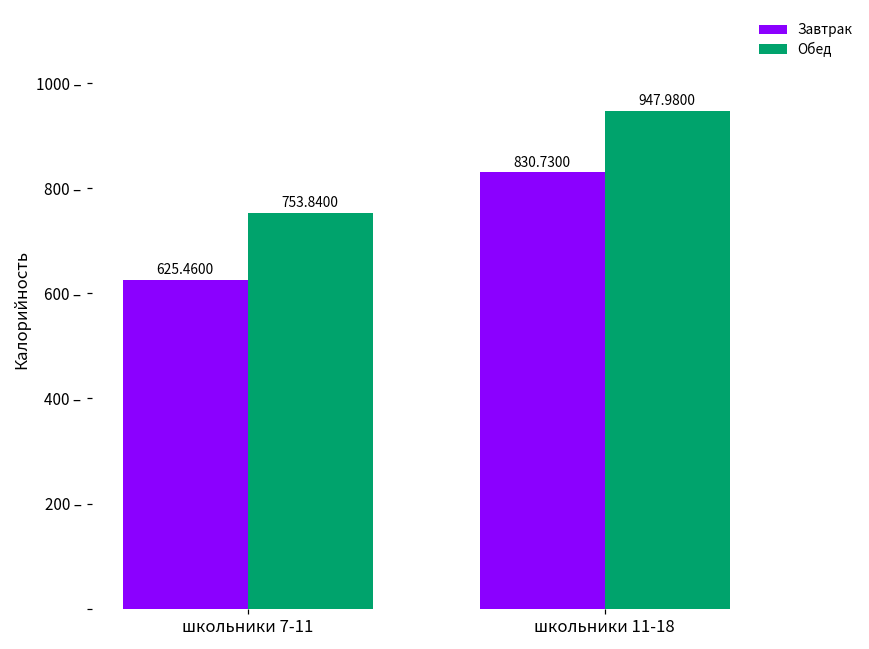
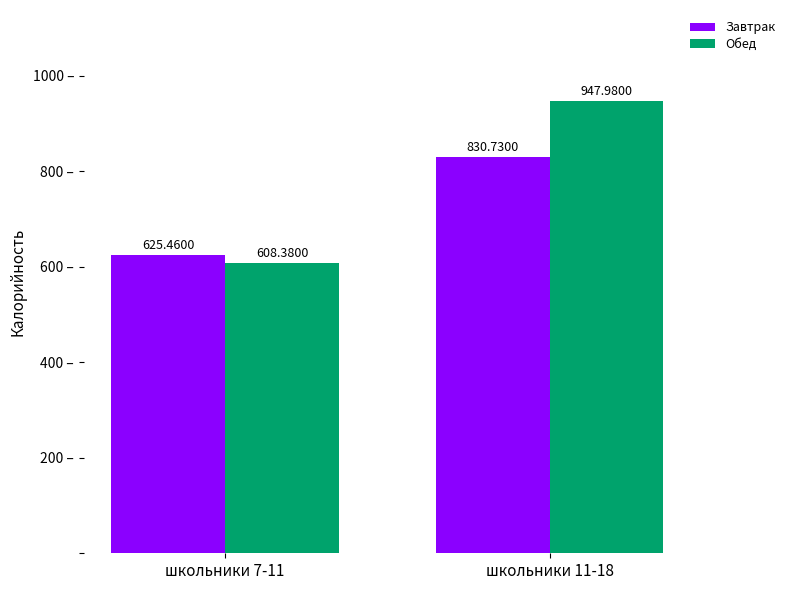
Обед, школьники 7-11: 753.8400 -> 608.3800
